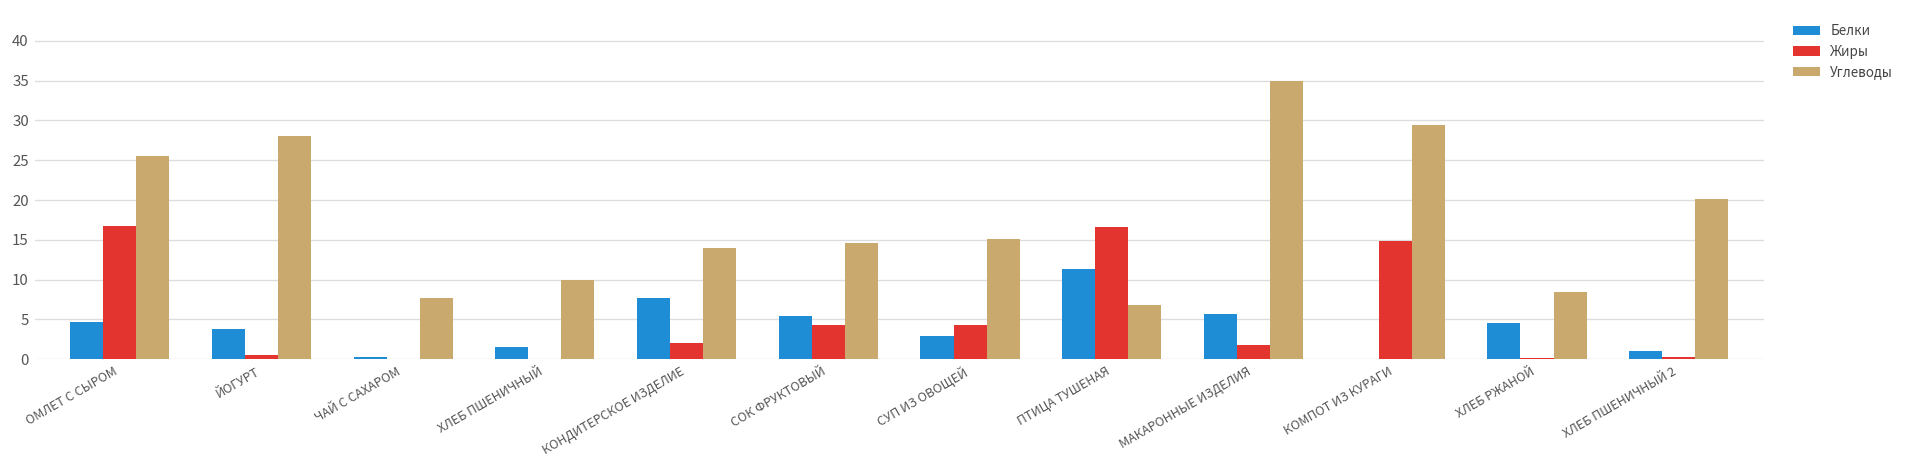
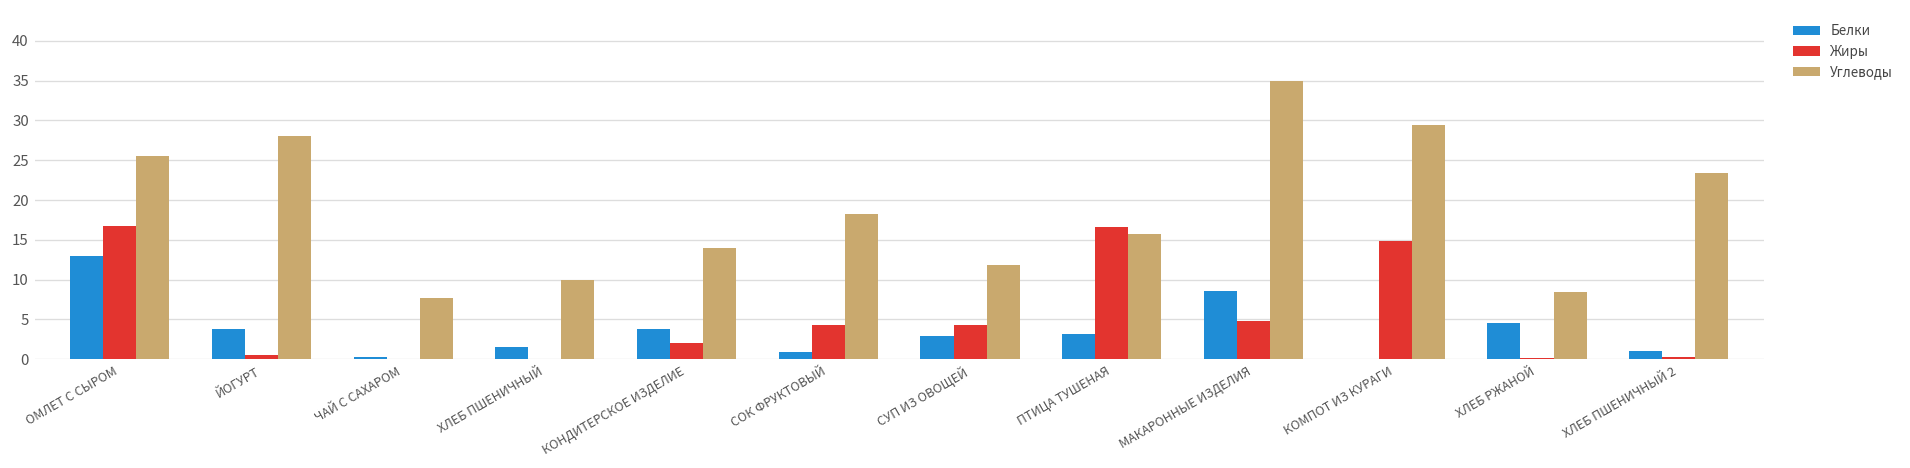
Белки, ОМЛЕТ С СЫРОМ: 5 -> 13
Белки, КОНДИТЕРСКОЕ ИЗДЕЛИЕ: 8 -> 4
Белки, СОК ФРУКТОВЫЙ: 6 -> 1
Углеводы, СОК ФРУКТОВЫЙ: 15 -> 18
Углеводы, СУП ИЗ ОВОЩЕЙ: 15 -> 12
Белки, ПТИЦА ТУШЕНАЯ: 11 -> 3
Углеводы, ПТИЦА ТУШЕНАЯ: 7 -> 16
Белки, МАКАРОННЫЕ ИЗДЕЛИЯ: 6 -> 9
Жиры, МАКАРОННЫЕ ИЗДЕЛИЯ: 2 -> 5
Углеводы, ХЛЕБ ПШЕНИЧНЫЙ 2: 20 -> 23
